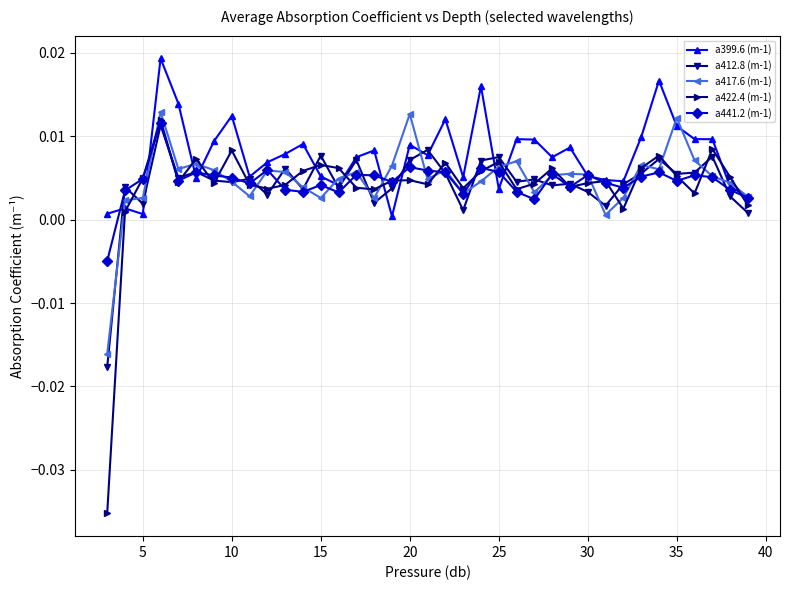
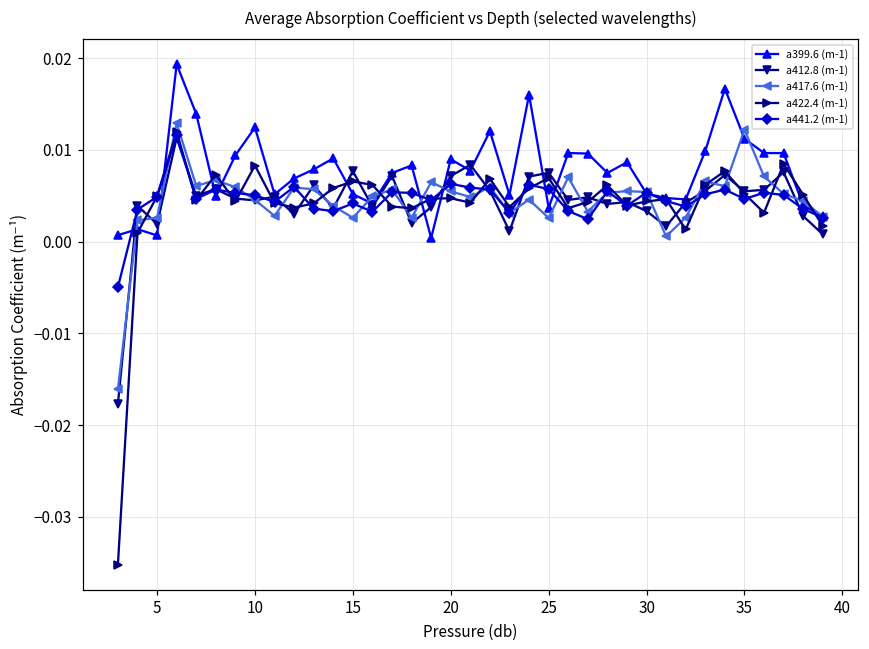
a417.6 (m-1), 20: 0.013 -> 0.005
a417.6 (m-1), 25: 0.006 -> 0.003
